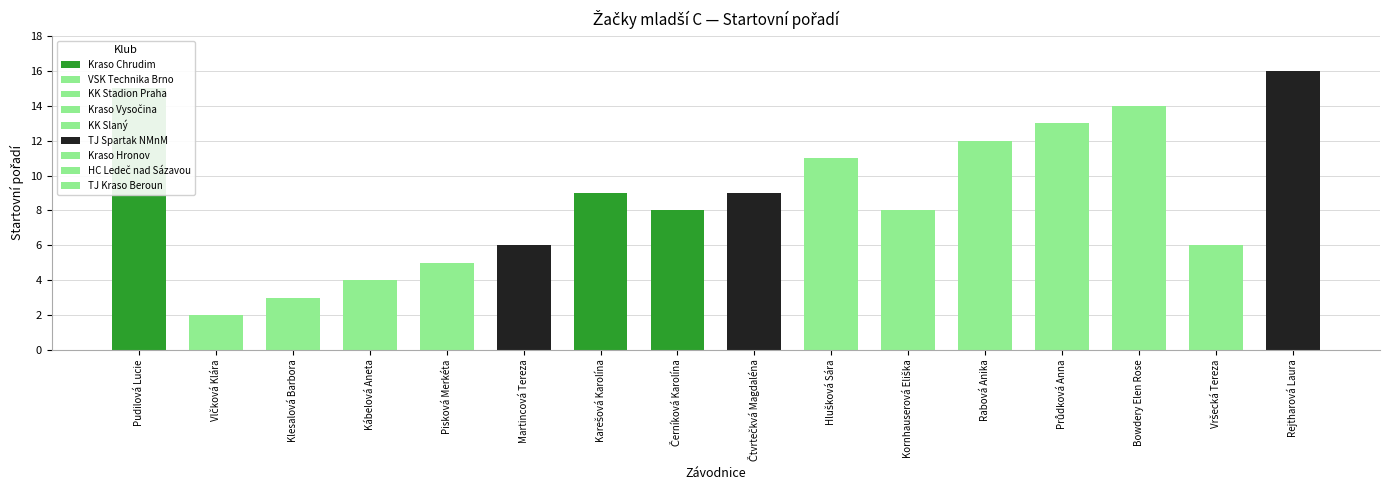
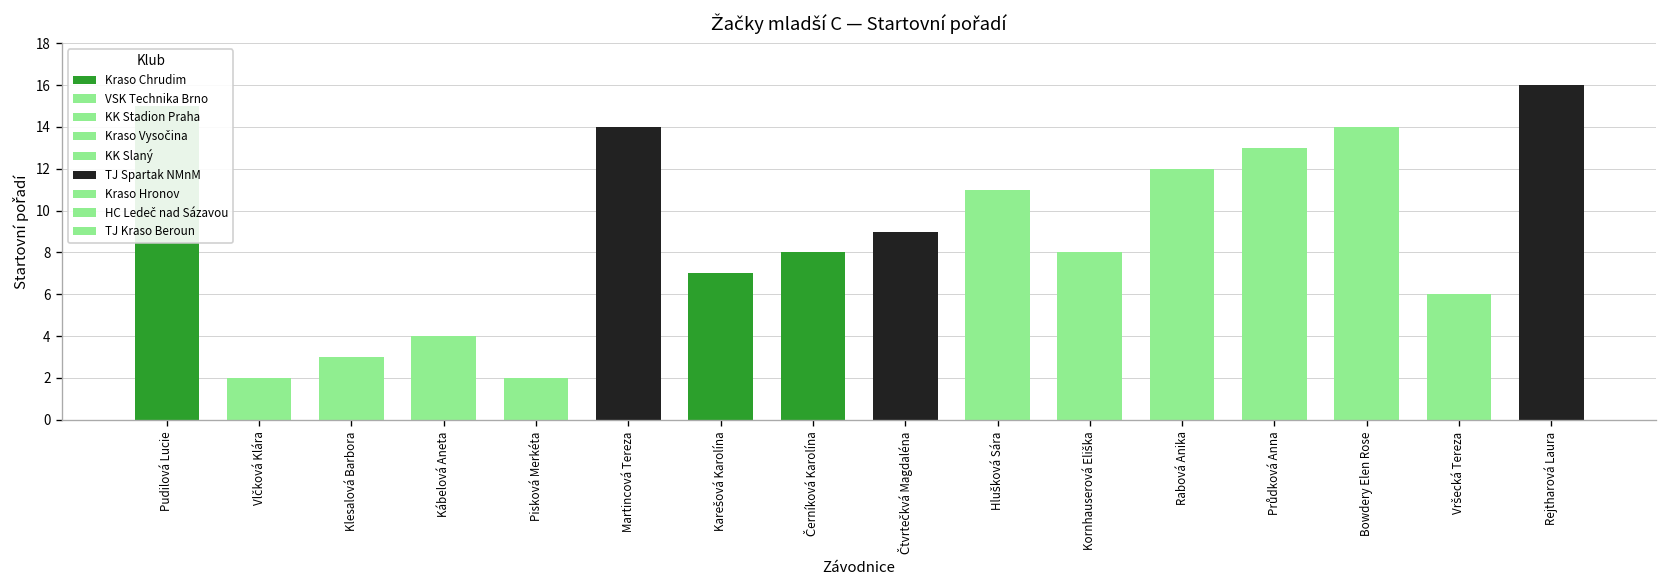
Pisková Merkéta: 5 -> 2
Martincová Tereza: 6 -> 14
Karešová Karolína: 9 -> 7
